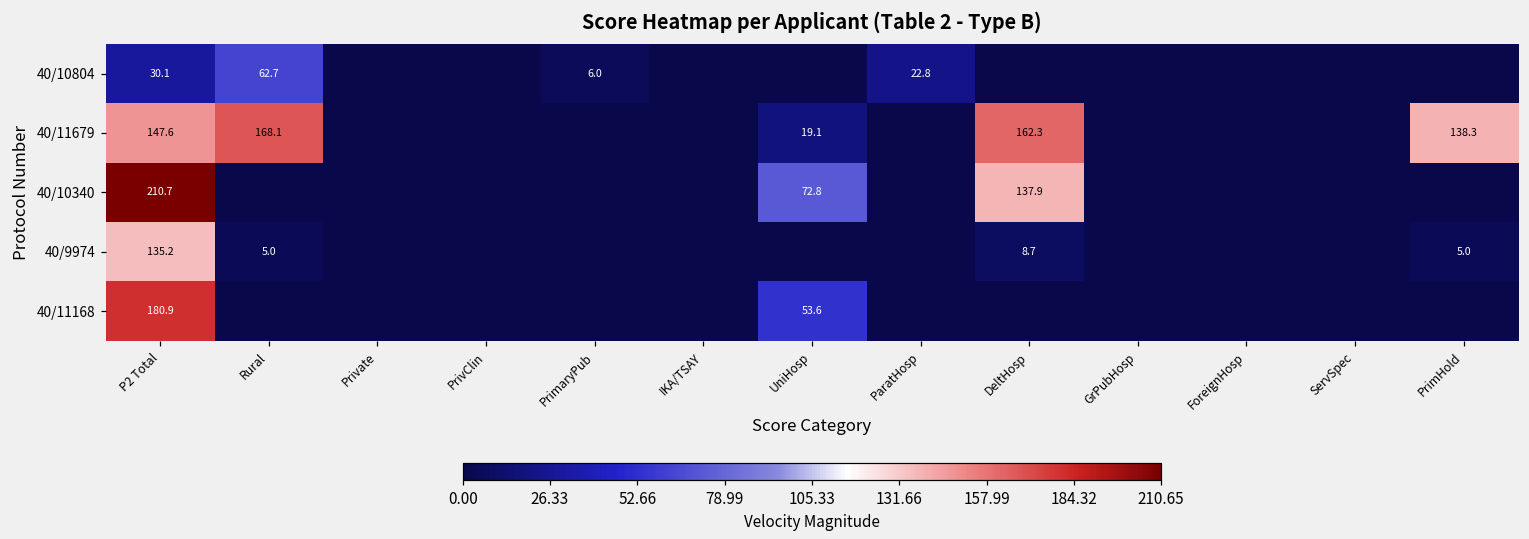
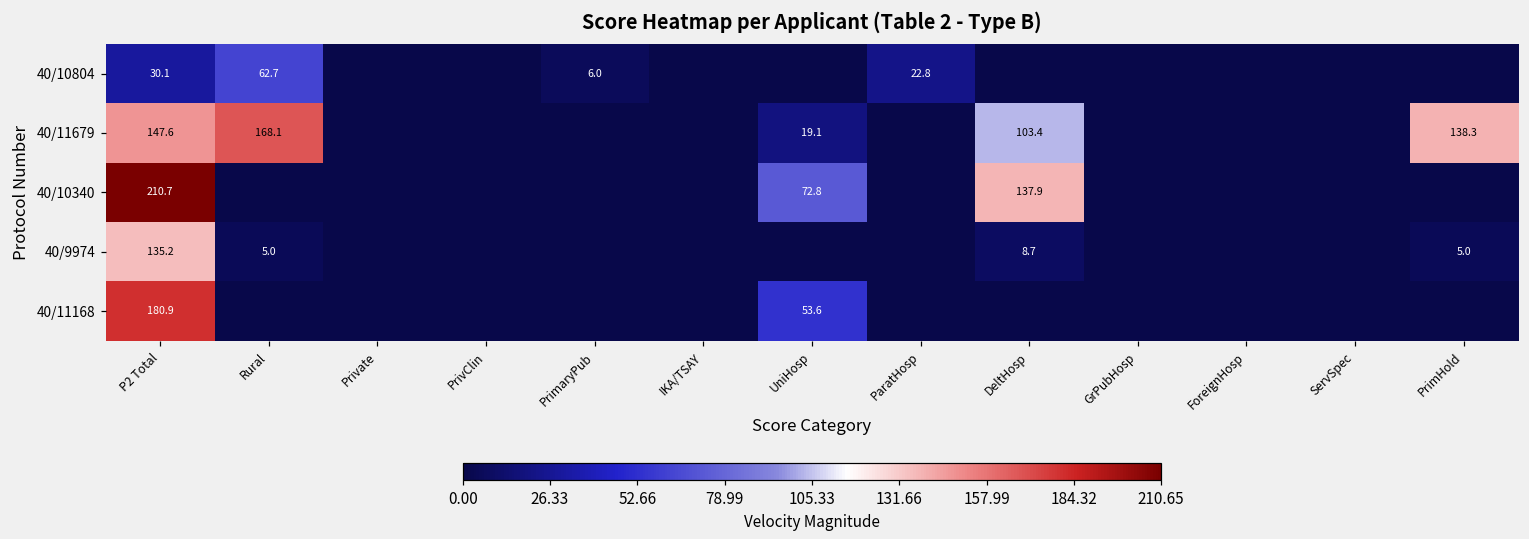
40/11679, DeltHosp: 162.3 -> 103.4
